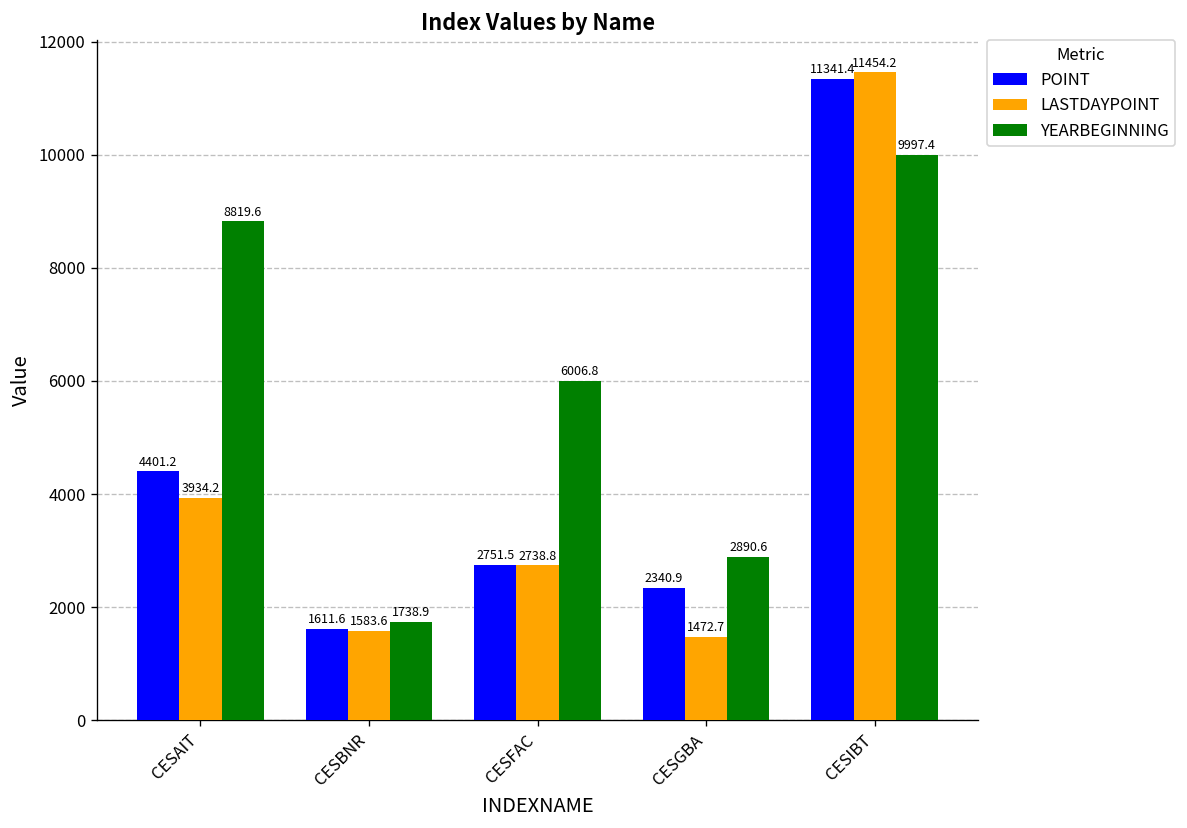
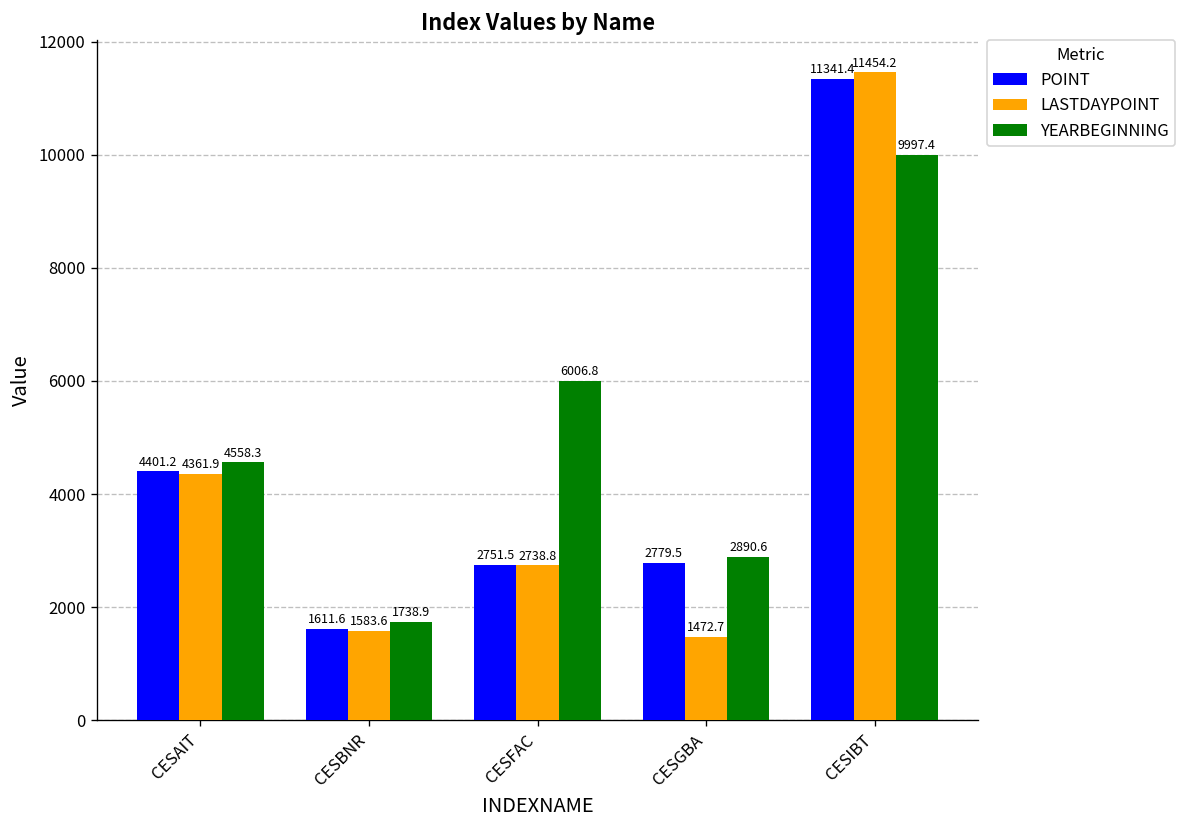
LASTDAYPOINT, CESAIT: 3934.2 -> 4361.9
YEARBEGINNING, CESAIT: 8819.6 -> 4558.3
POINT, CESGBA: 2340.9 -> 2779.5
